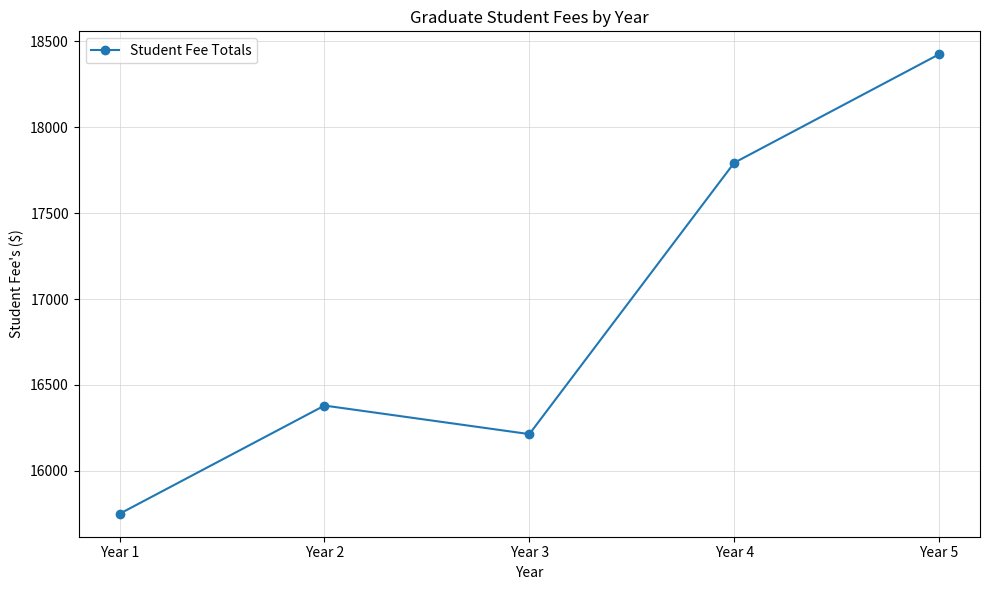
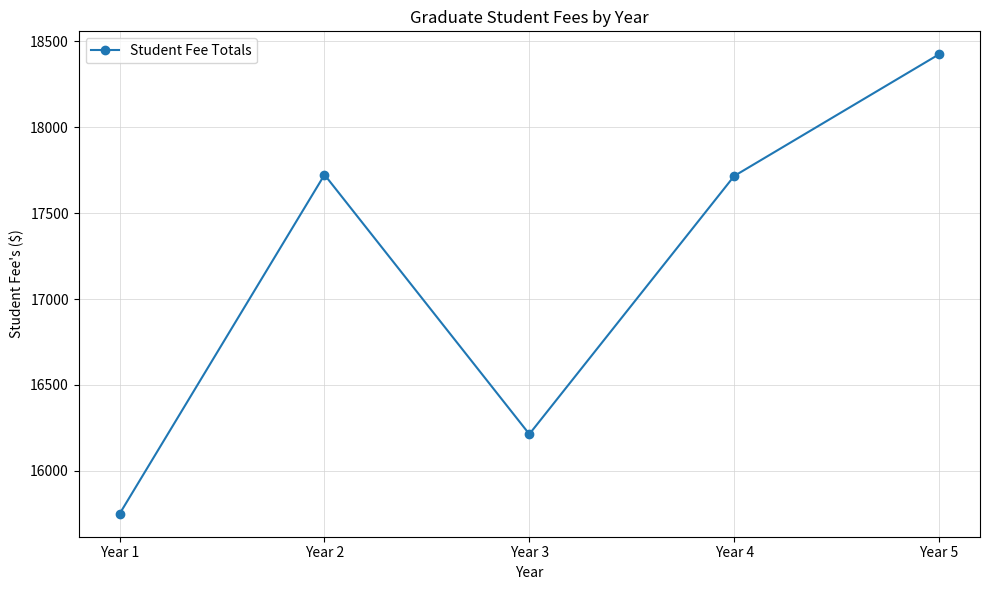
Year 2: 16380 -> 17720
Year 4: 17790 -> 17720
